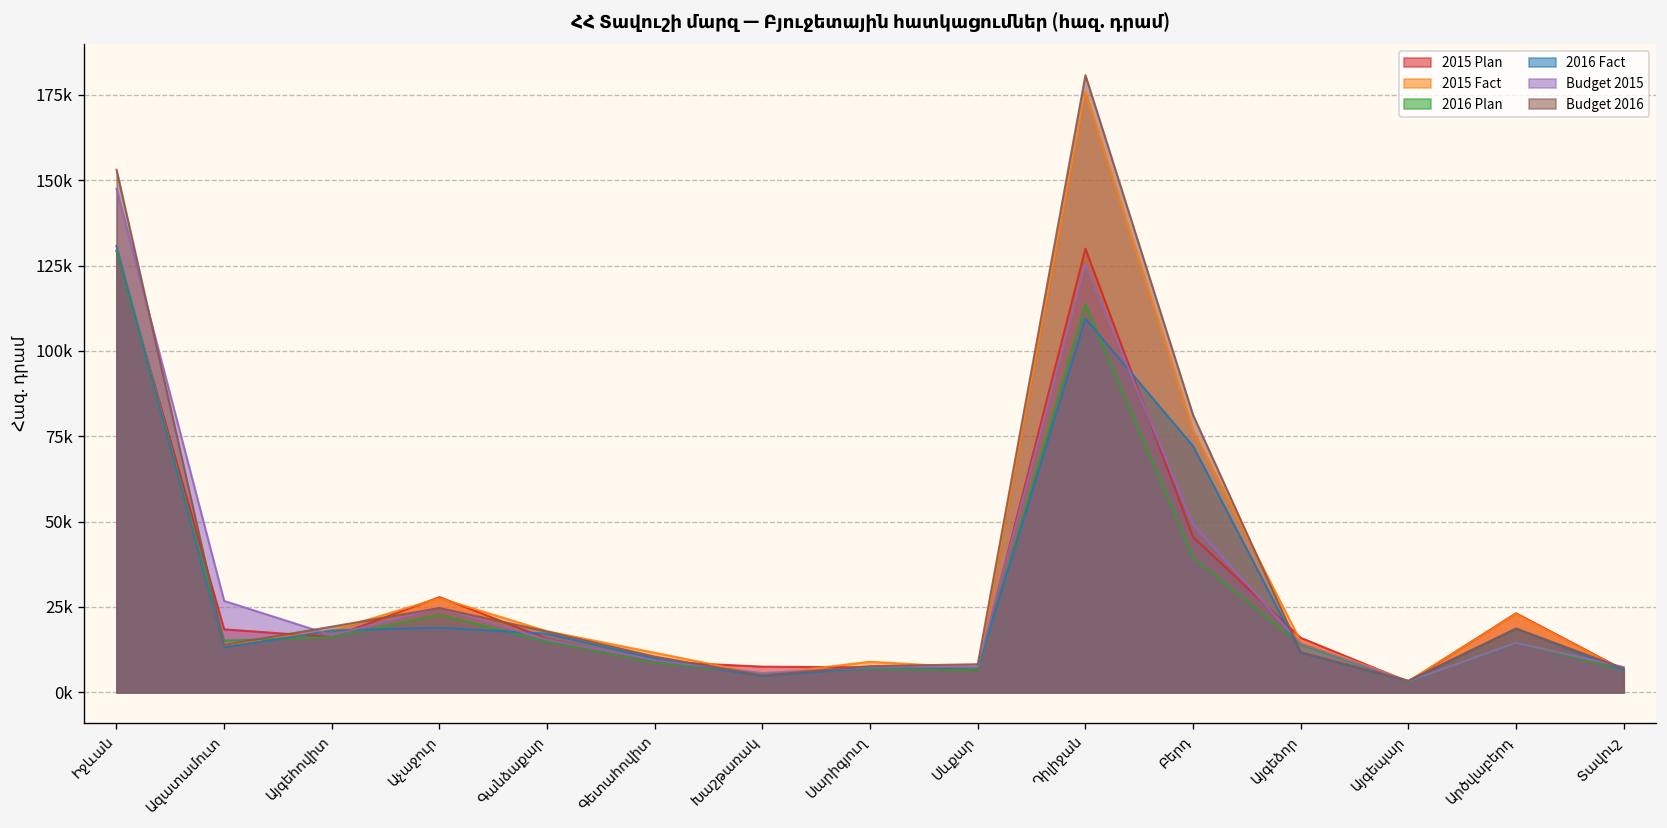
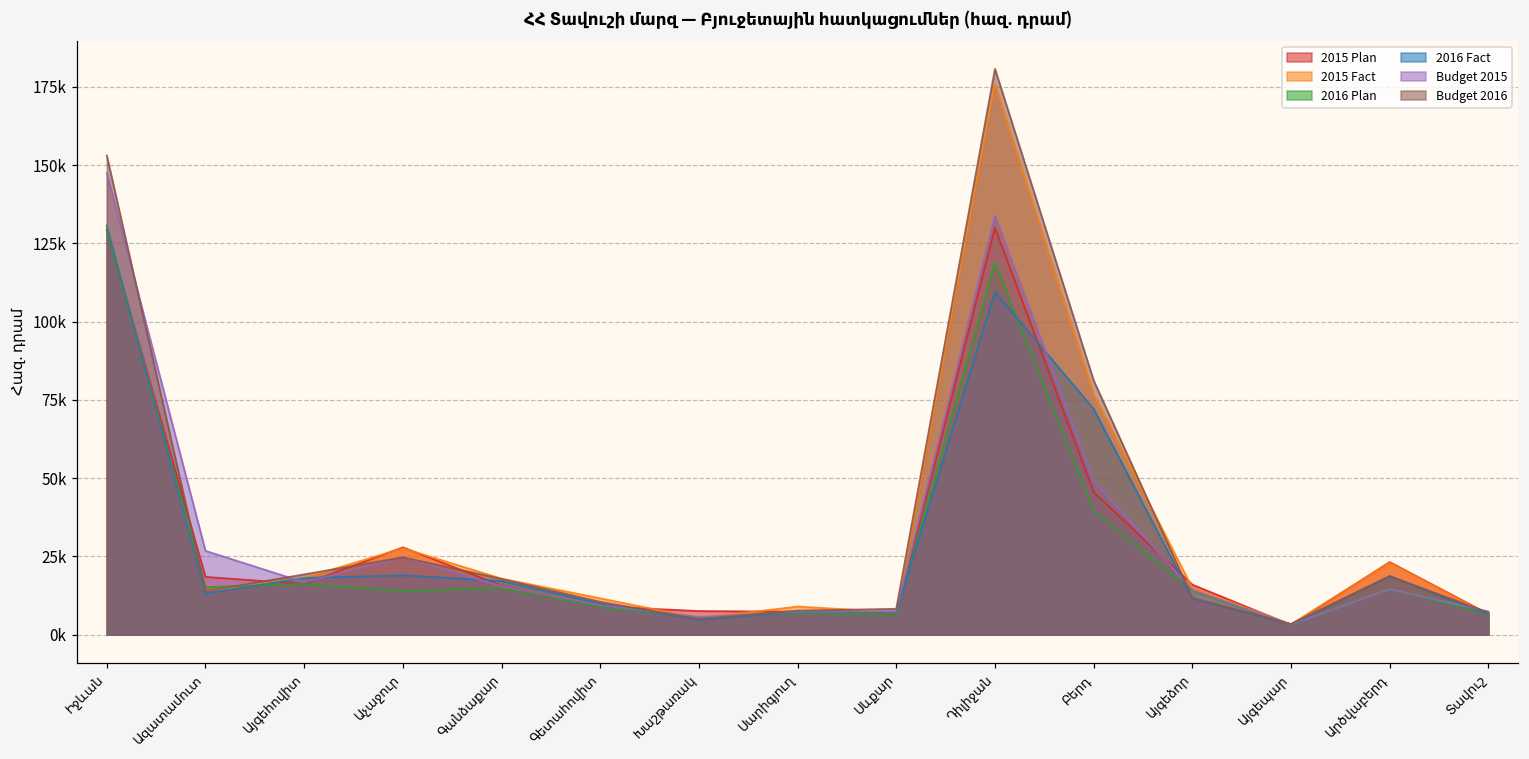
2016 Plan, Աչաջուր: 23000 -> 14000
2016 Plan, Դիլիջան: 114000 -> 119000
Budget 2015, Դիլիջան: 125000 -> 134000
